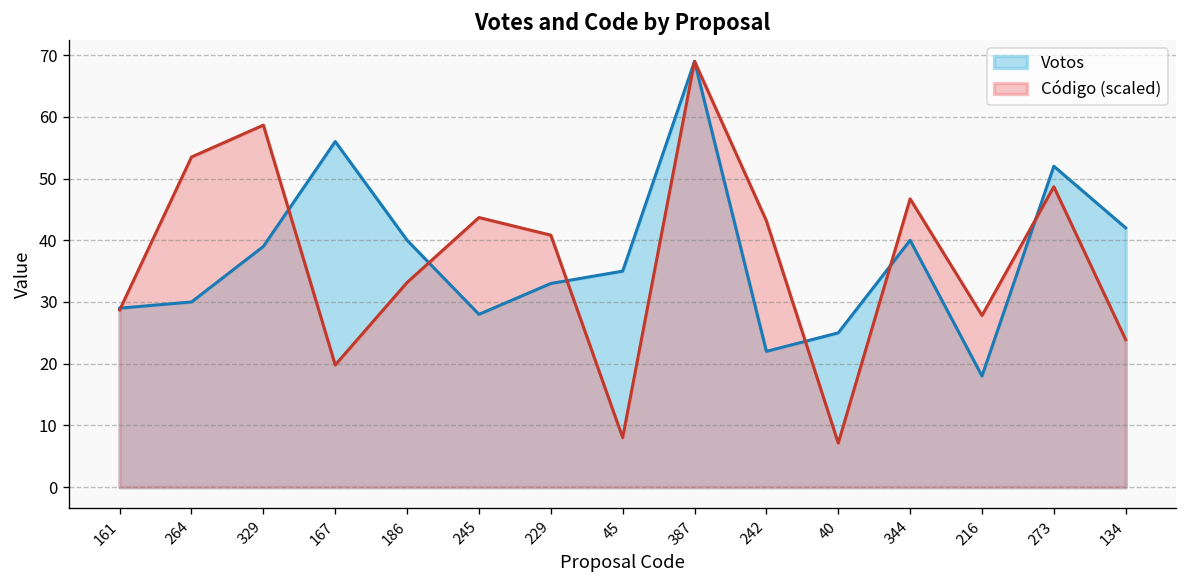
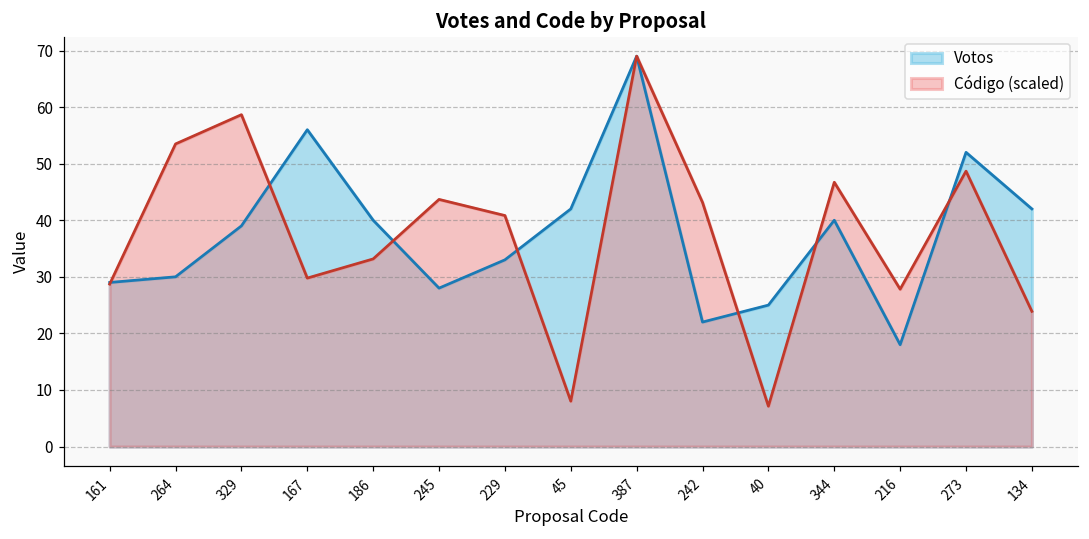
Código (scaled), 167: 20 -> 30
Votos, 45: 35 -> 42
